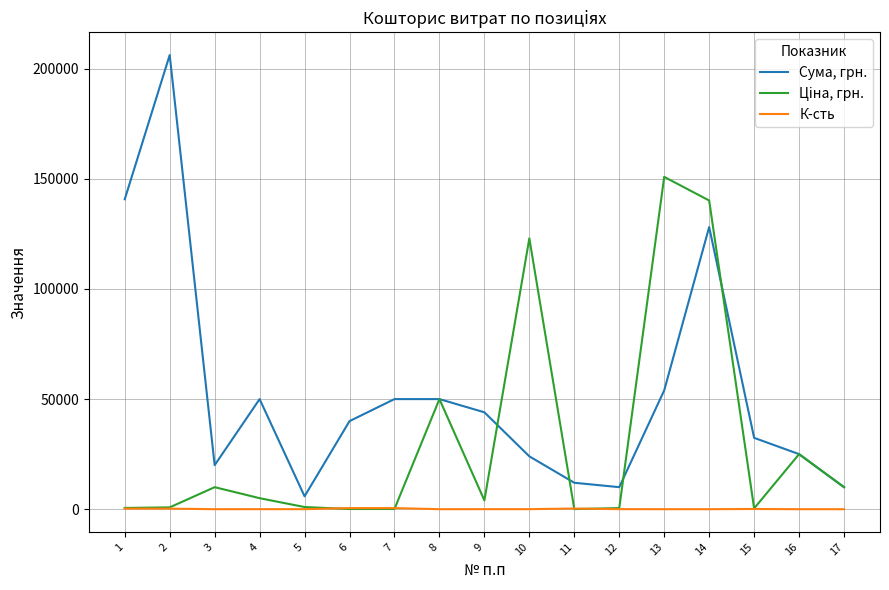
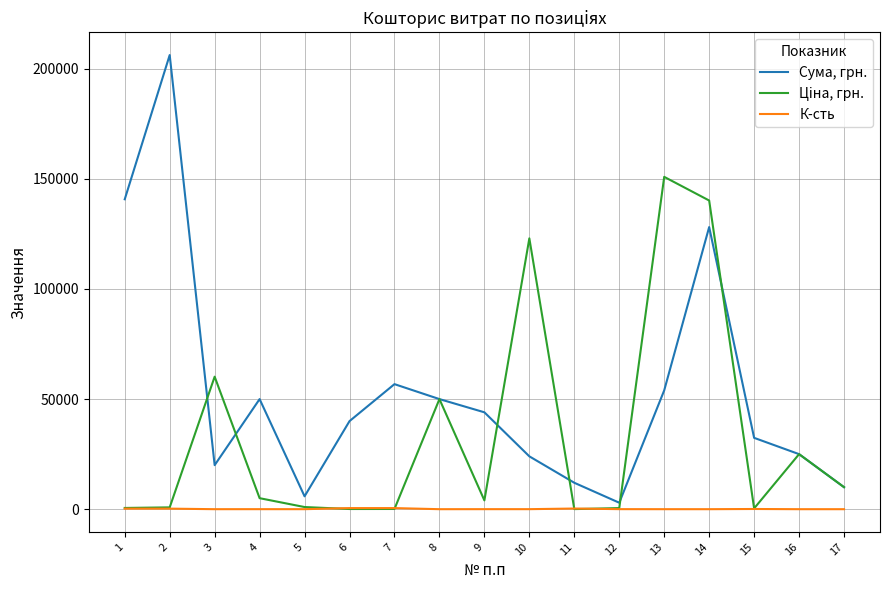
Ціна, грн., 3: 10000 -> 60000
Сума, грн., 7: 50000 -> 57000
Сума, грн., 12: 10000 -> 3000
